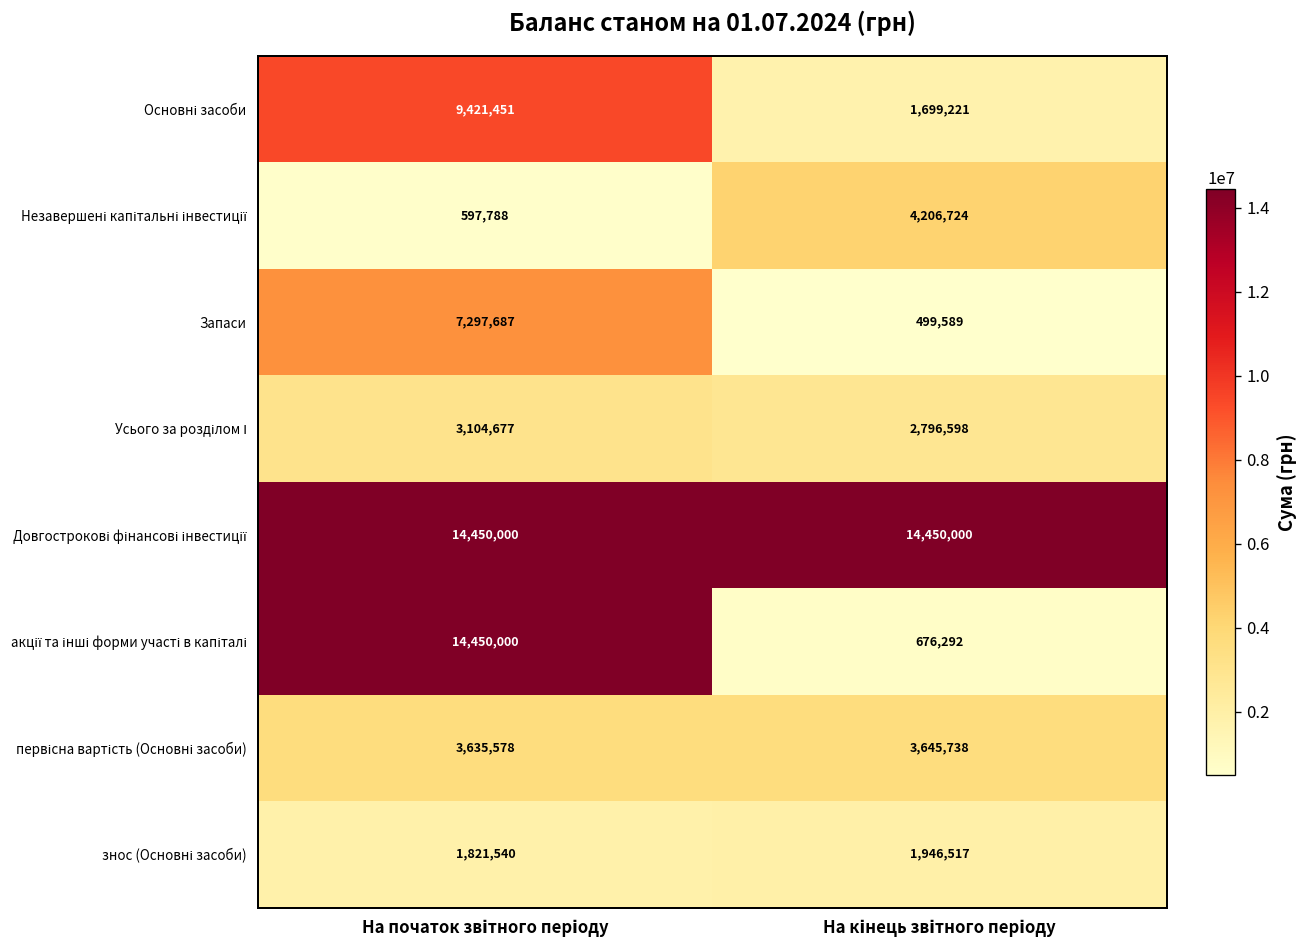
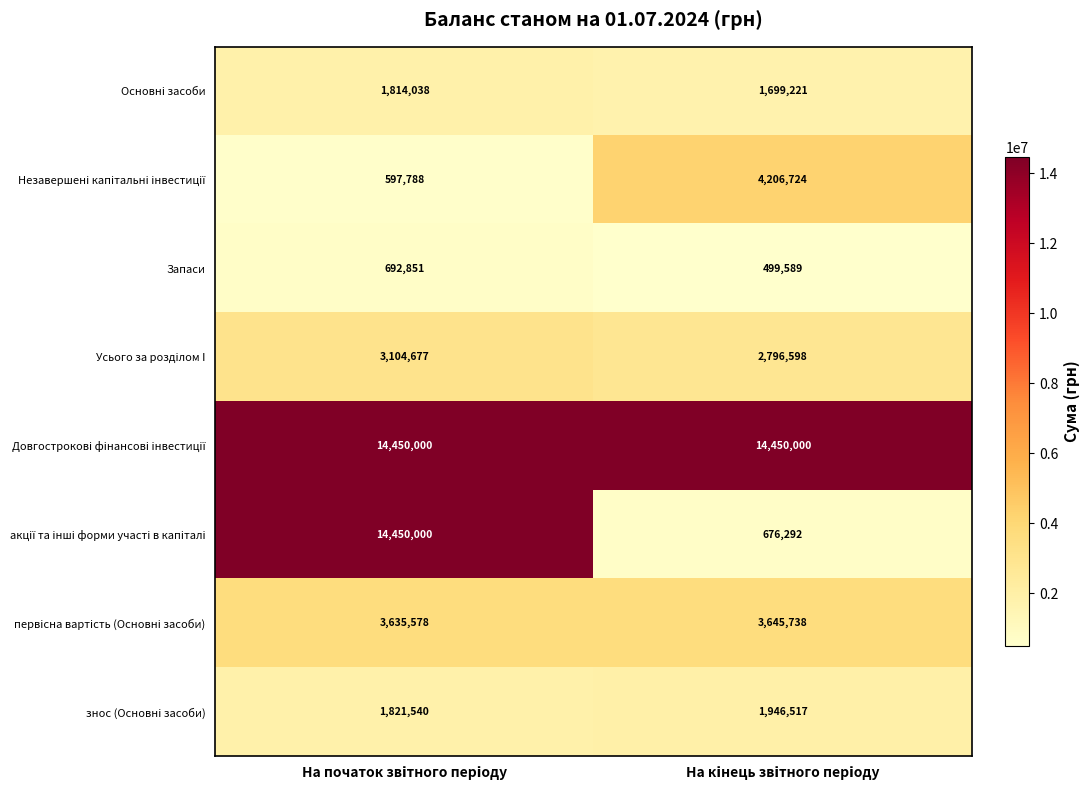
Основні засоби, На початок звітного періоду: 9,421,451 -> 1,814,038
Запаси, На початок звітного періоду: 7,297,687 -> 692,851
